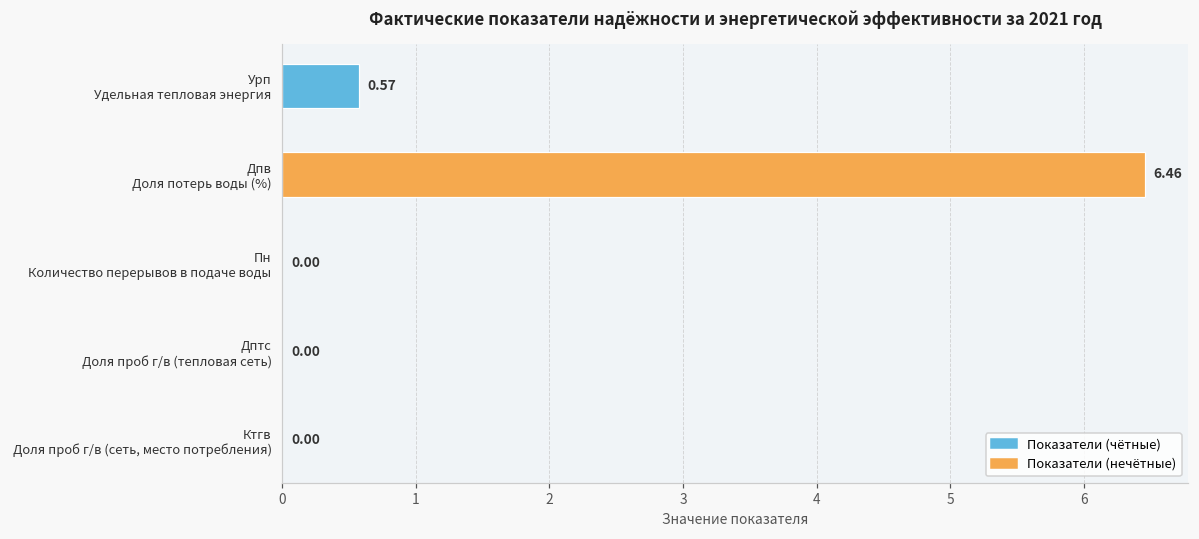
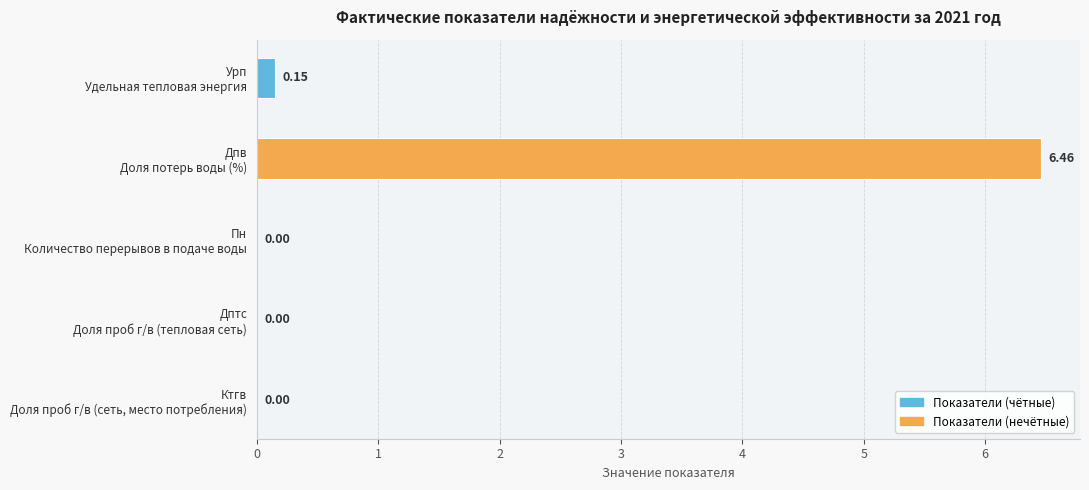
Урп Удельная тепловая энергия: 0.57 -> 0.15
